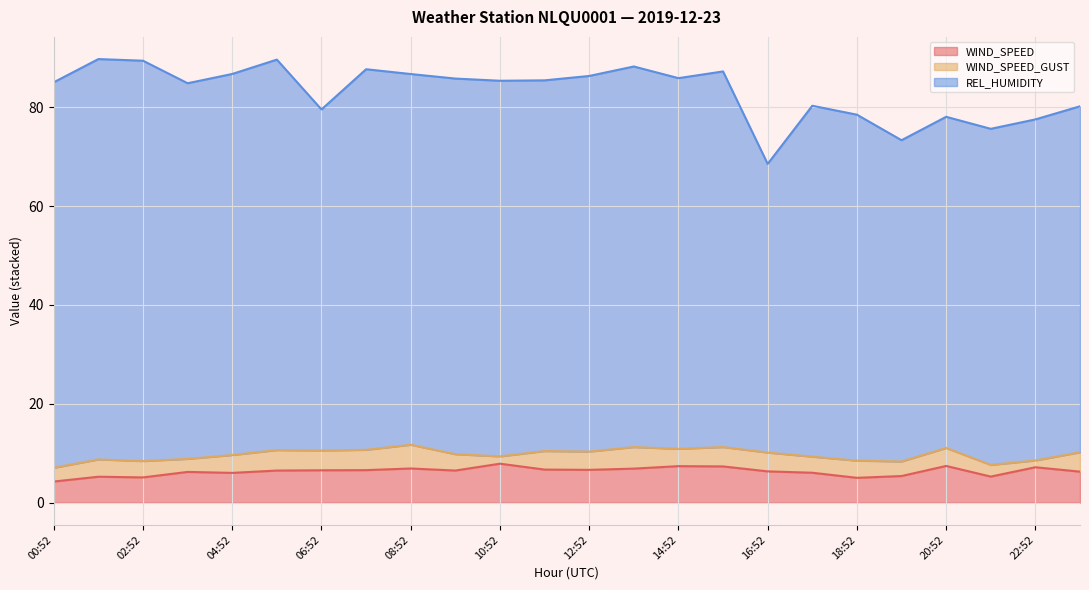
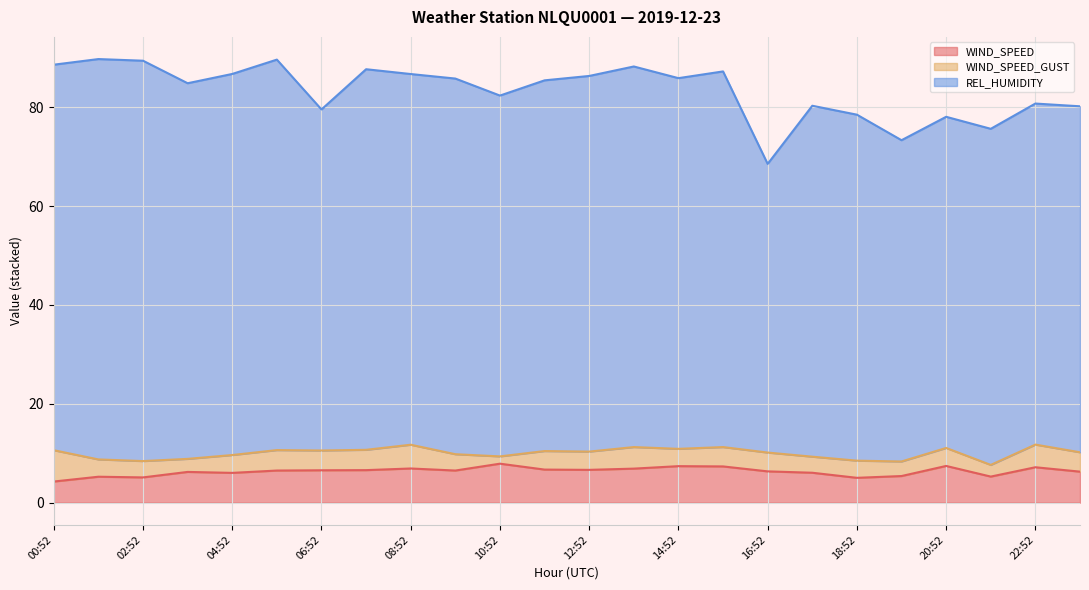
WIND_SPEED_GUST, 00:52: 3 -> 6
REL_HUMIDITY, 10:52: 76 -> 73
WIND_SPEED_GUST, 22:52: 1 -> 5
